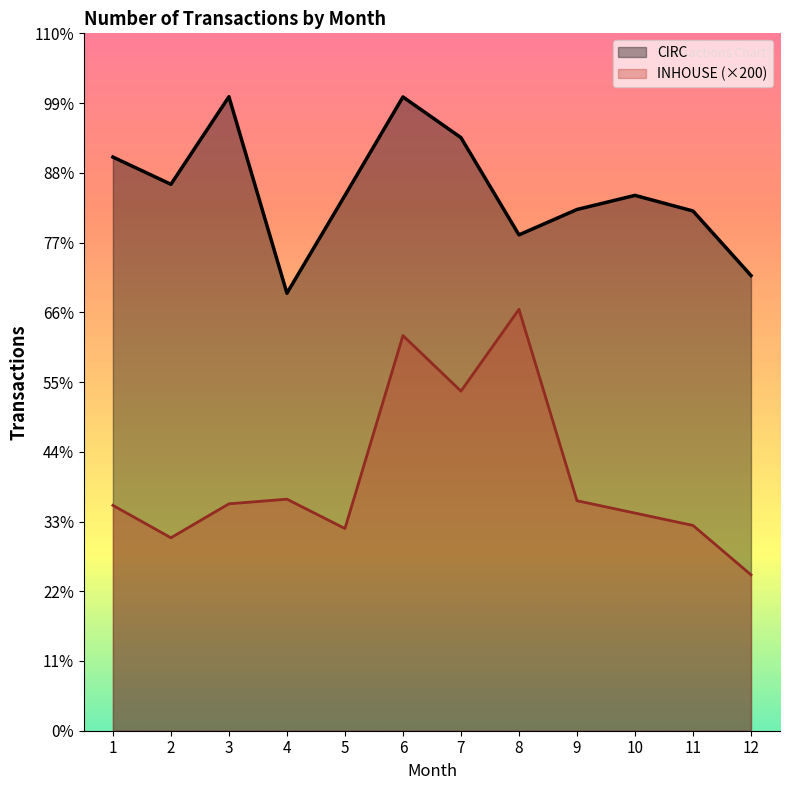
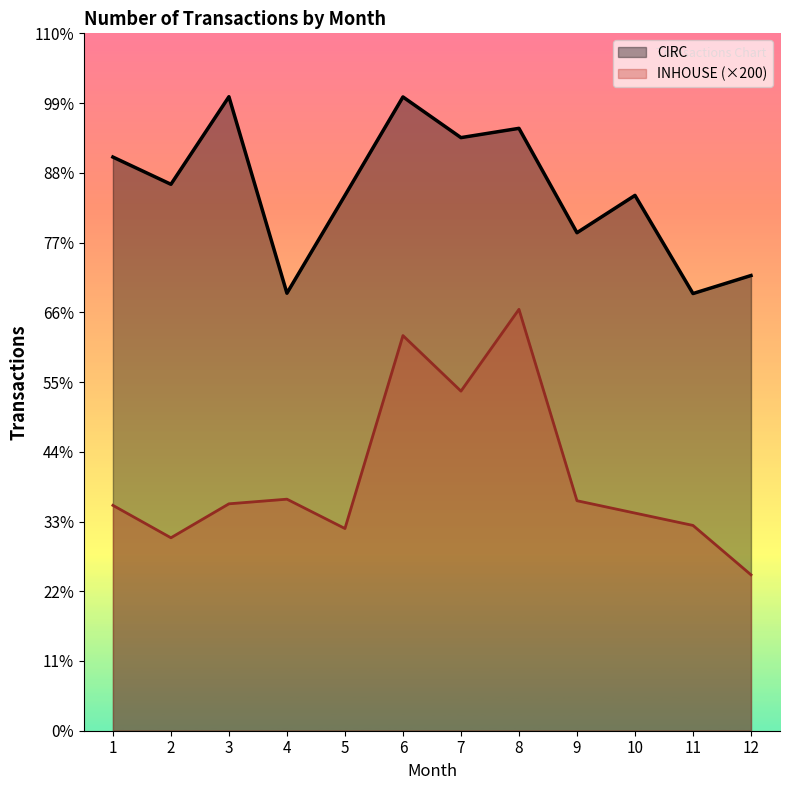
CIRC, 8: 78% -> 95%
CIRC, 9: 82% -> 79%
CIRC, 11: 82% -> 69%
